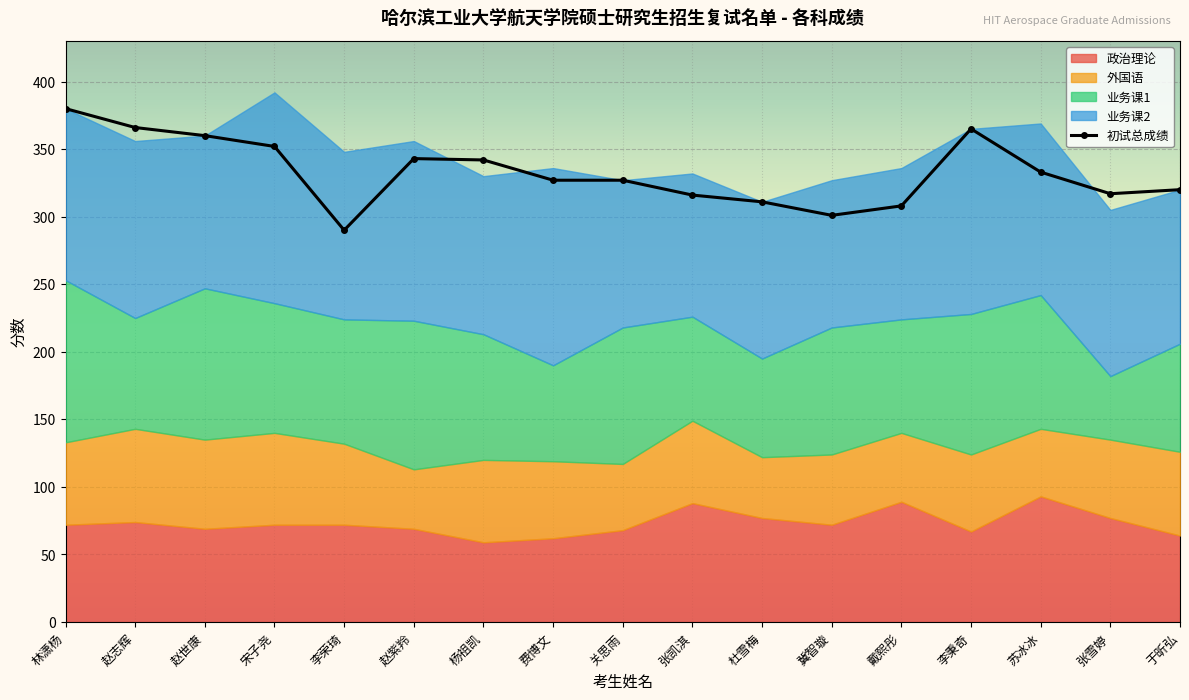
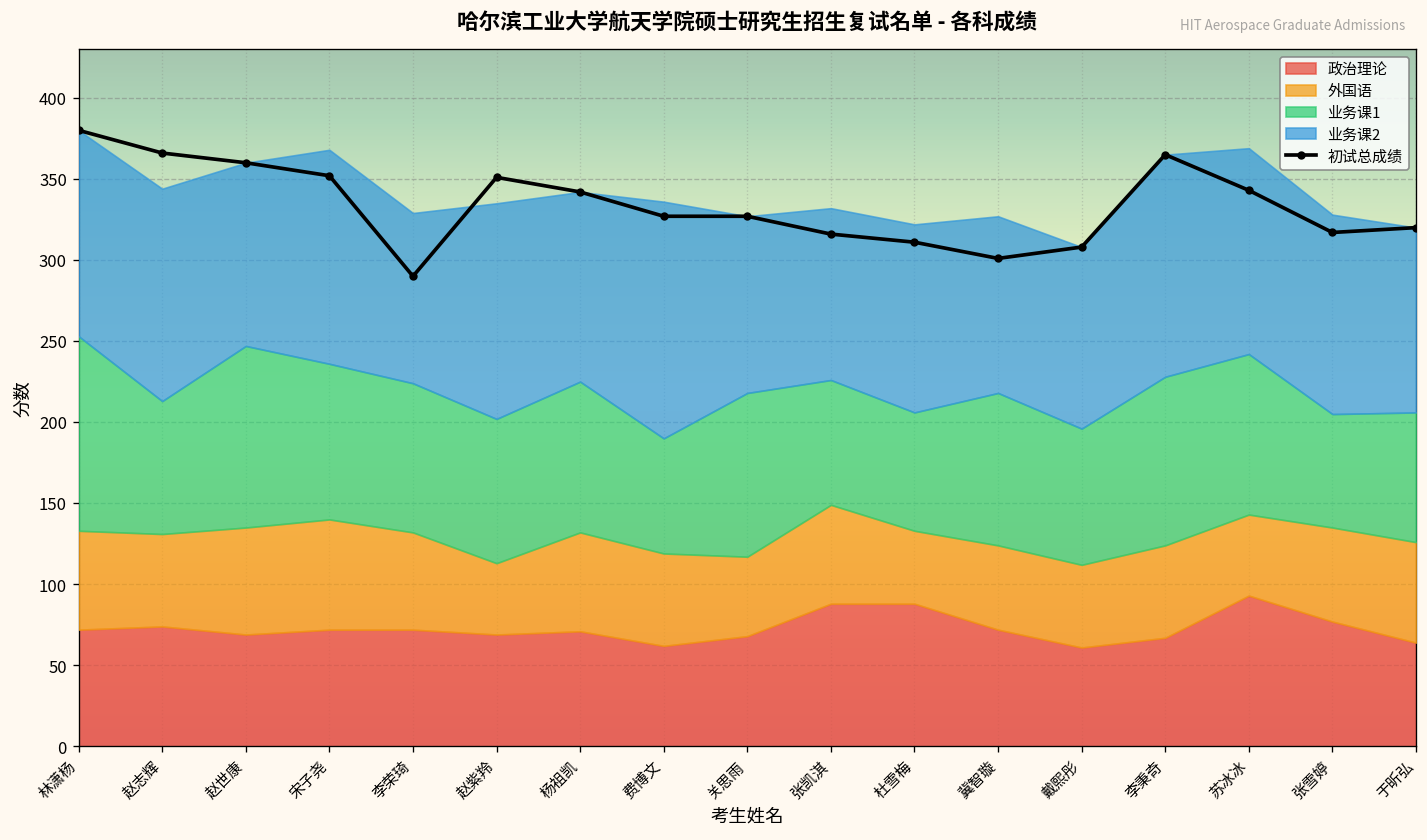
外国语, 赵志辉: 69 -> 57
业务课2, 宋子尧: 156 -> 132
业务课2, 李荣琦: 124 -> 105
初试总成绩, 赵紫羚: 343 -> 351
业务课1, 赵紫羚: 110 -> 89
政治理论, 杨祖凯: 59 -> 71
政治理论, 杜雪梅: 77 -> 88
政治理论, 戴熙彤: 89 -> 61
初试总成绩, 苏冰冰: 333 -> 343
业务课1, 张雪婷: 47 -> 70
